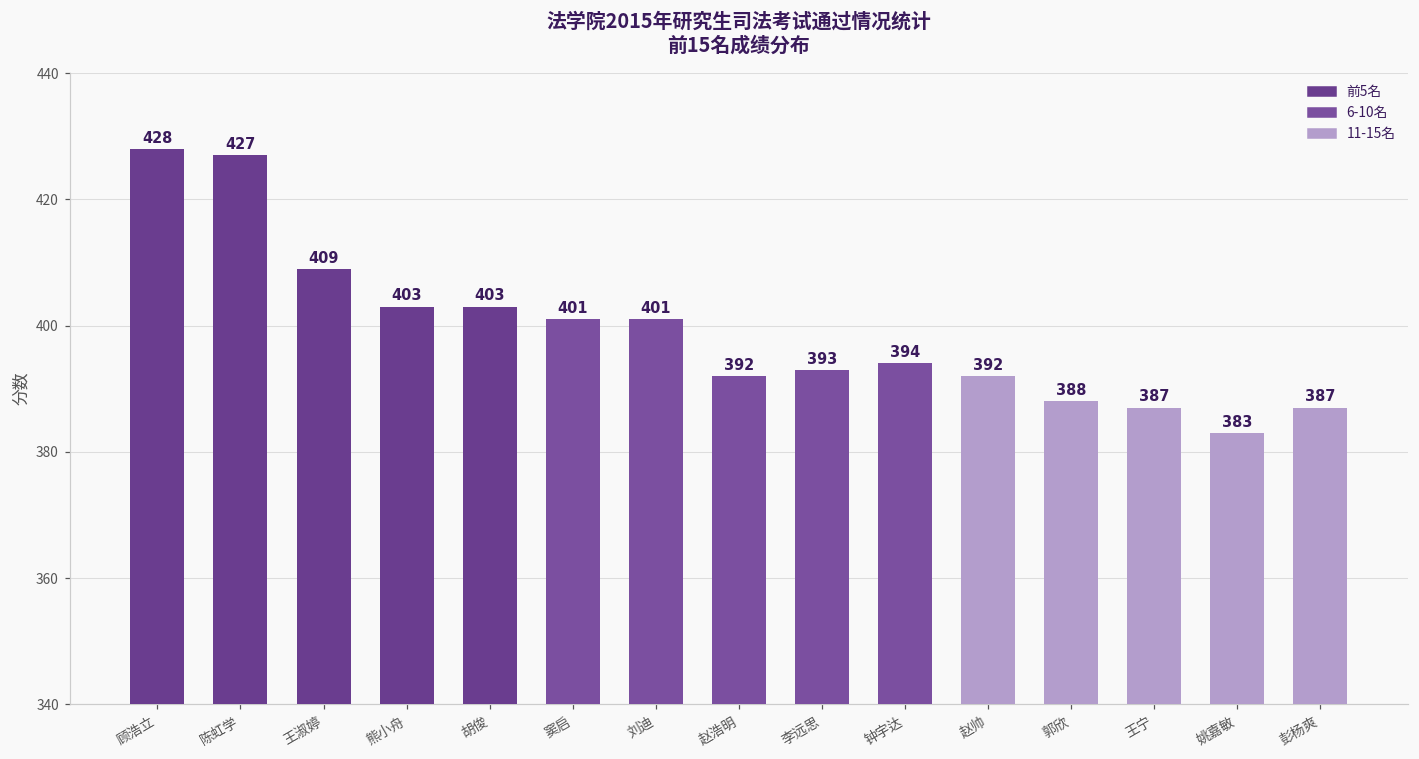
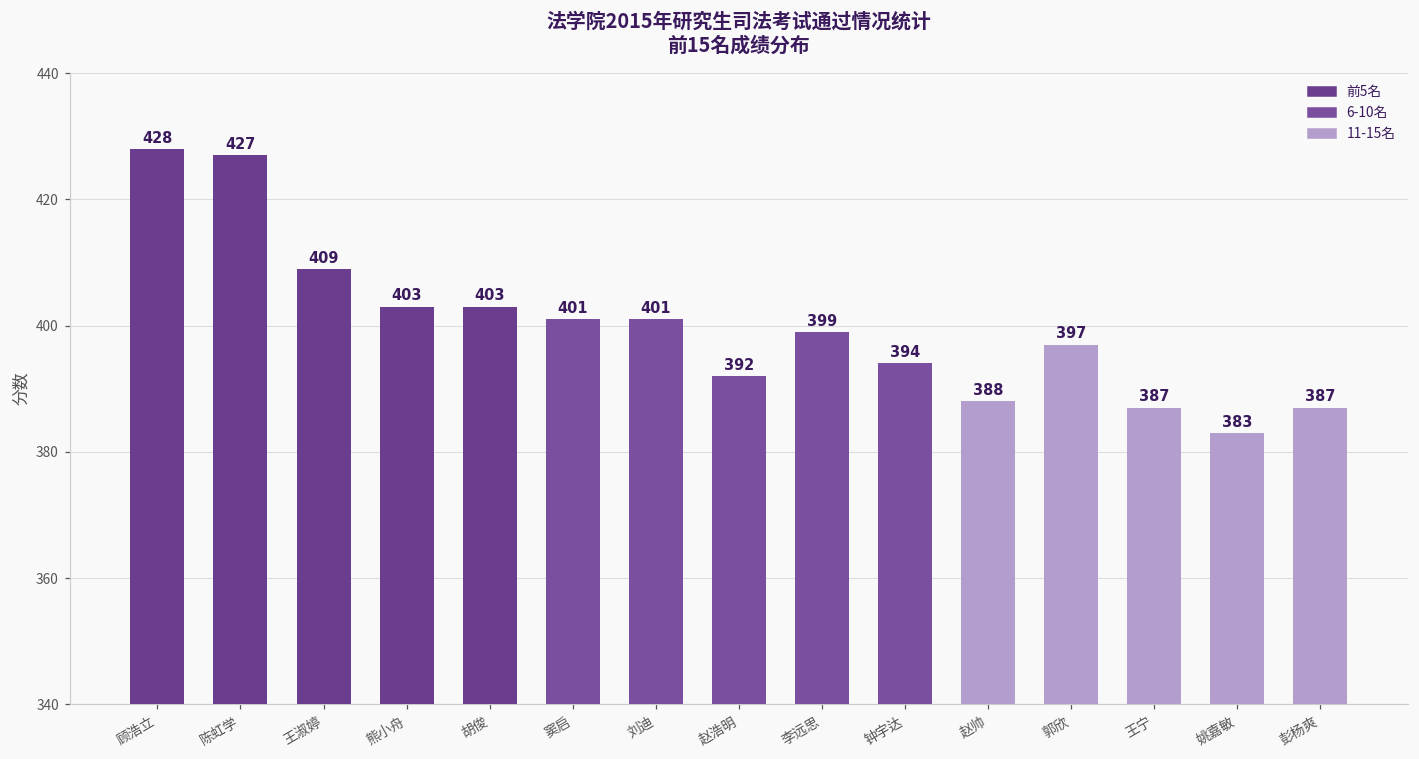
李远思: 393 -> 399
赵帅: 392 -> 388
郭欣: 388 -> 397
